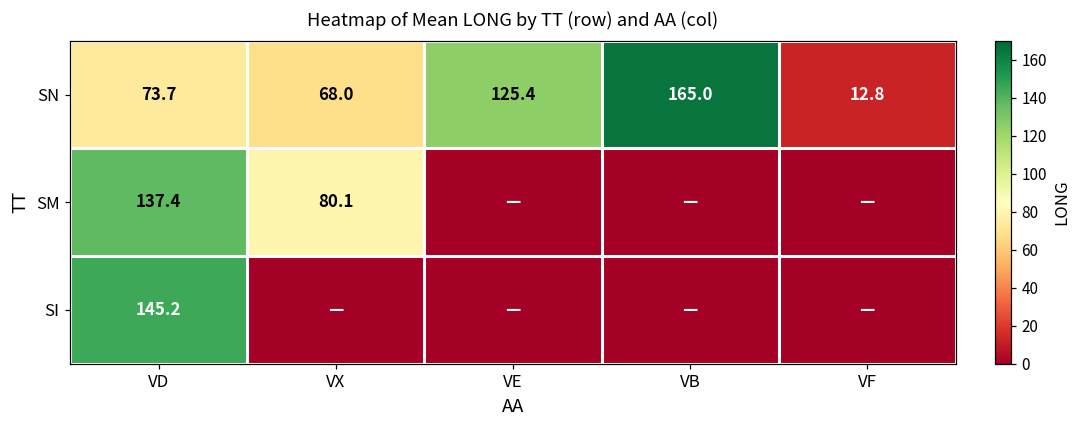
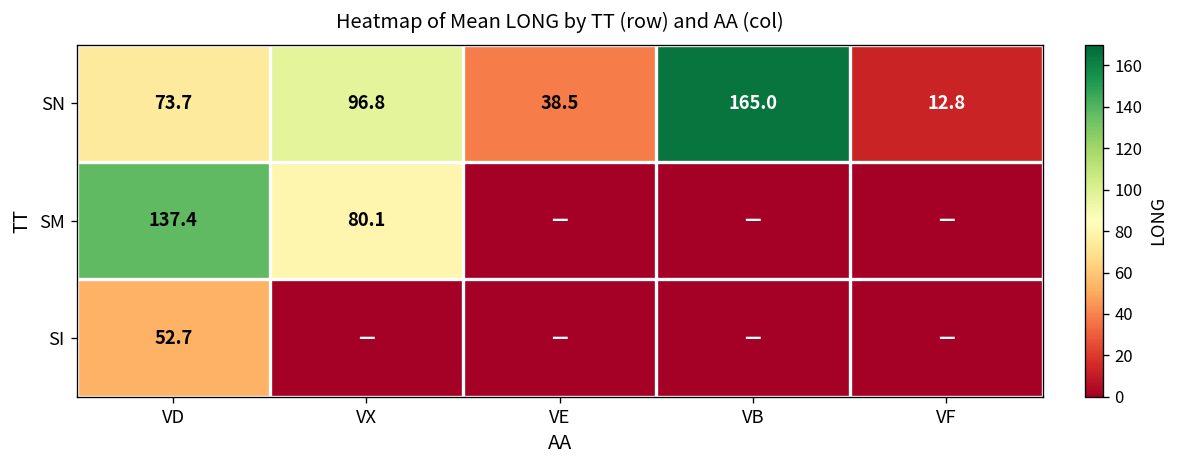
SN, VX: 68.0 -> 96.8
SN, VE: 125.4 -> 38.5
SI, VD: 145.2 -> 52.7
